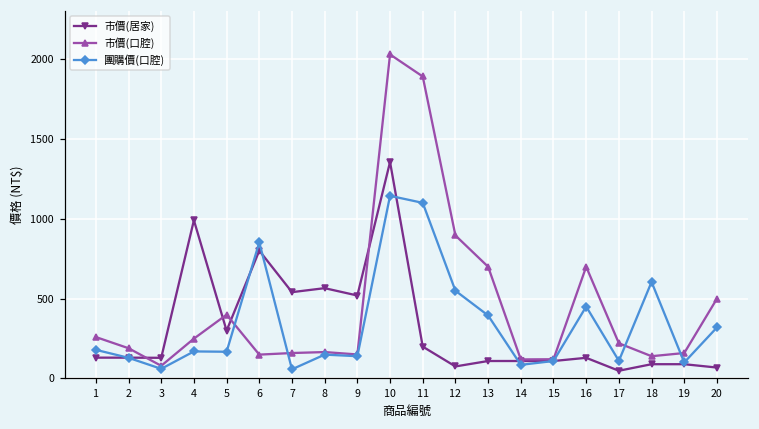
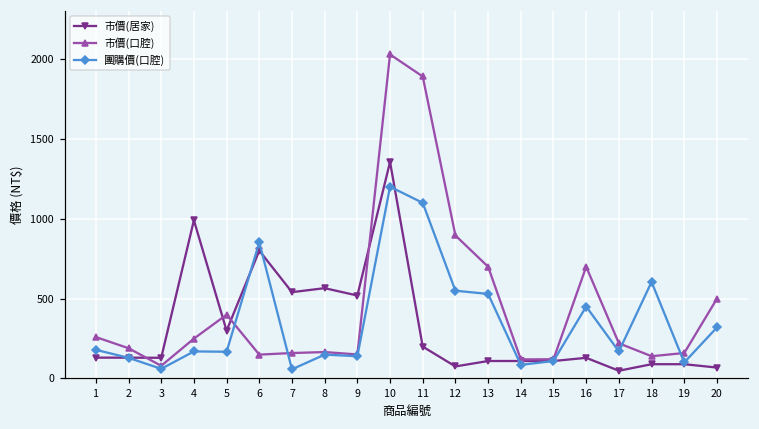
團購價(口腔), 10: 1140 -> 1200
團購價(口腔), 13: 390 -> 530
團購價(口腔), 17: 110 -> 170
